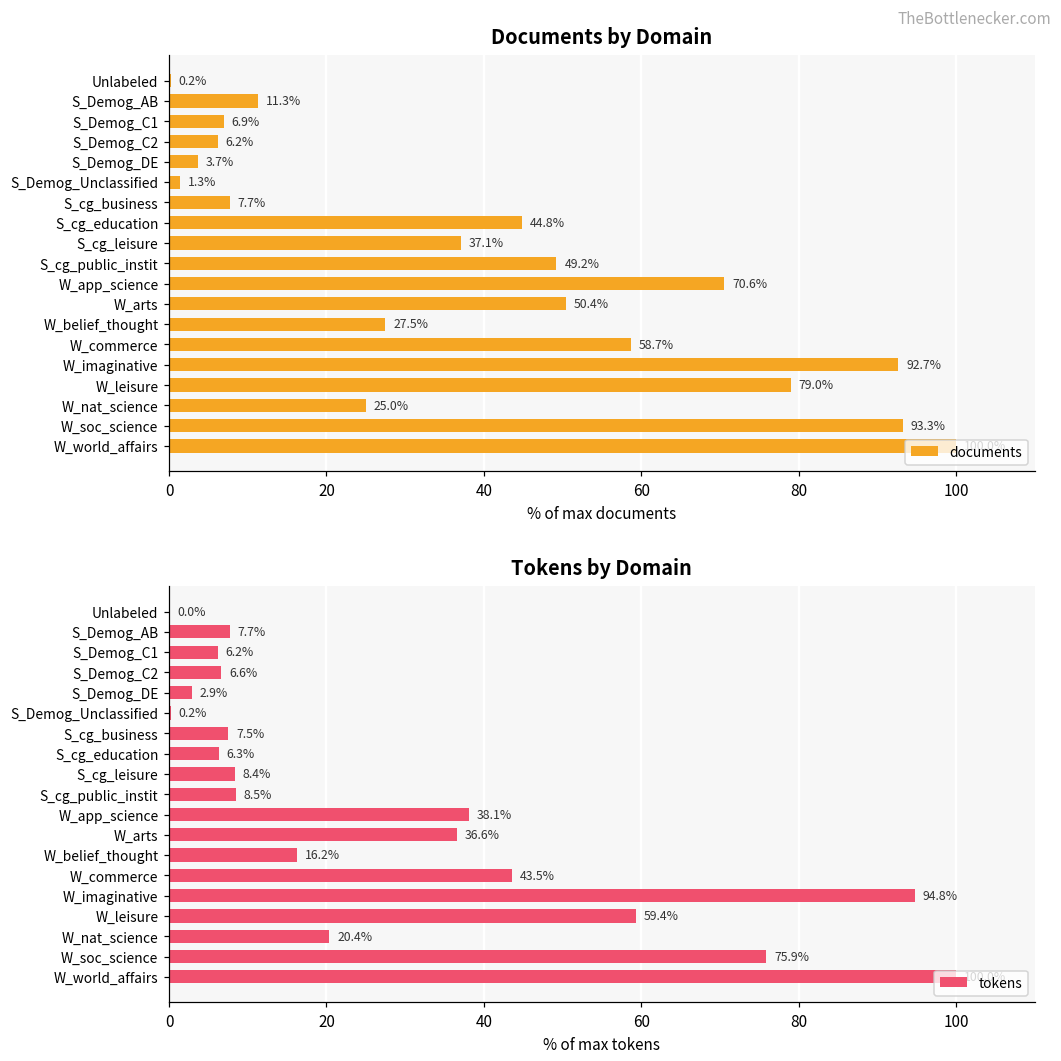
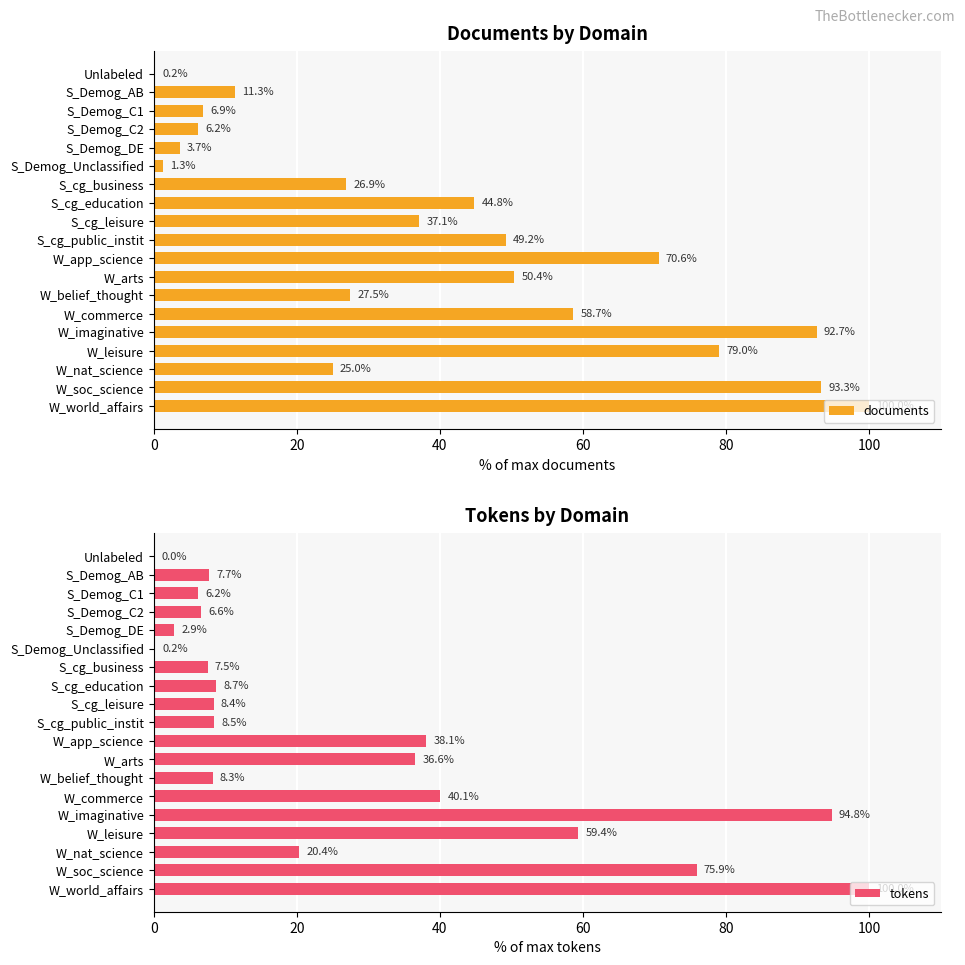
Documents by Domain, S_cg_business: 7.7% -> 26.9%
Tokens by Domain, S_cg_education: 6.3% -> 8.7%
Tokens by Domain, W_belief_thought: 16.2% -> 8.3%
Tokens by Domain, W_commerce: 43.5% -> 40.1%
